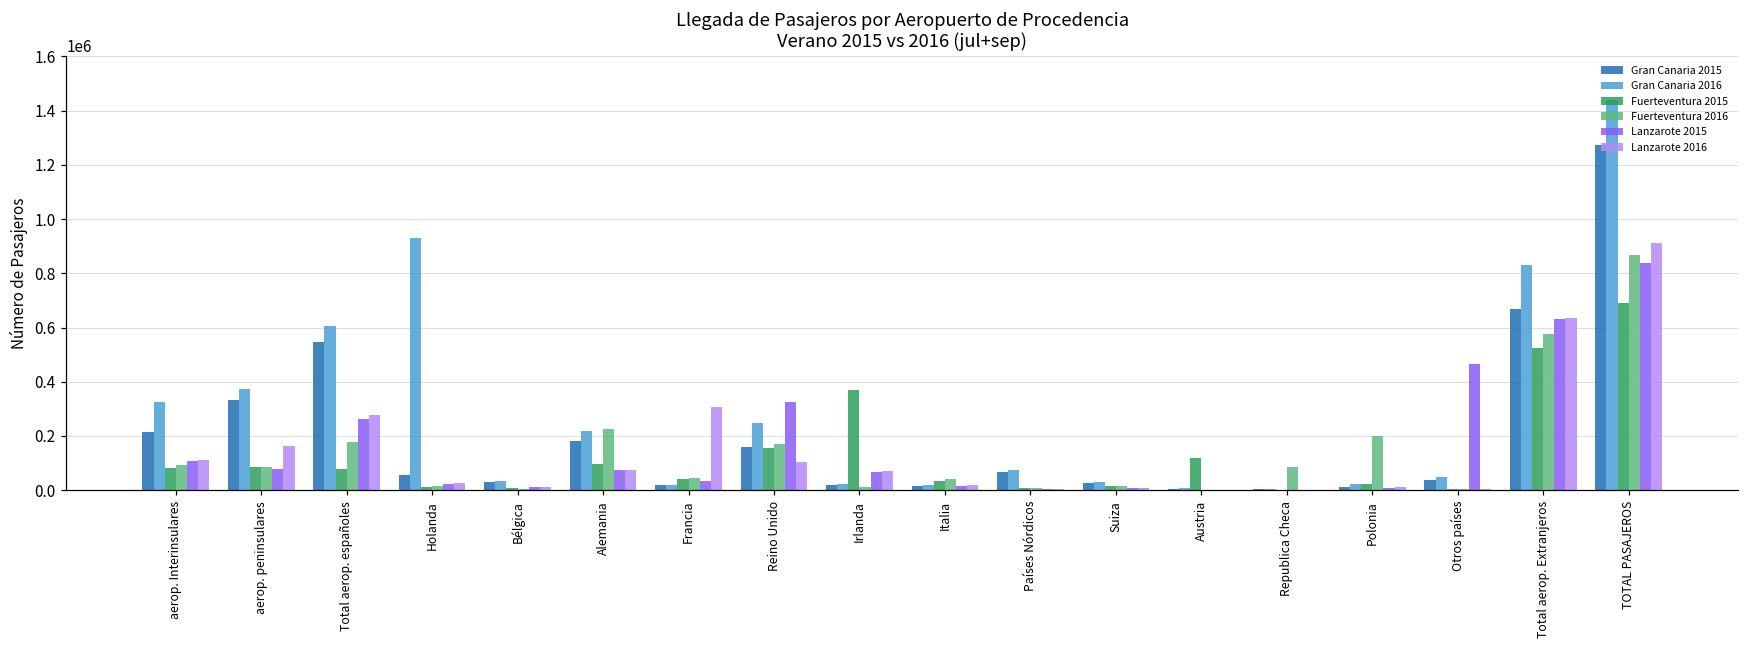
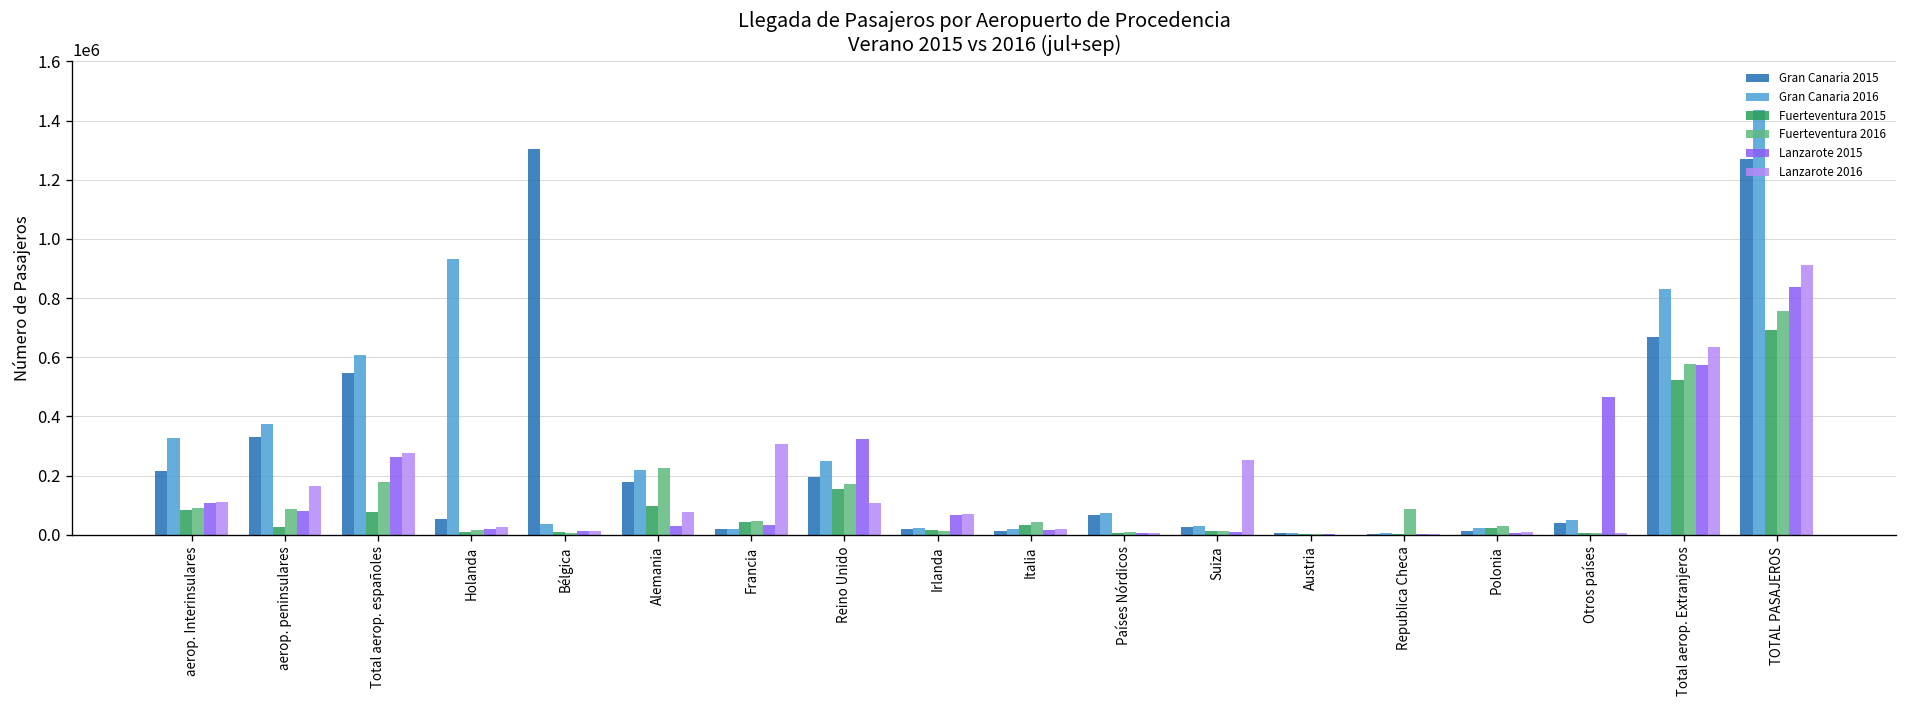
Fuerteventura 2015, aerop. peninsulares: 80000 -> 30000
Gran Canaria 2015, Bélgica: 30000 -> 1300000
Lanzarote 2015, Alemania: 70000 -> 30000
Gran Canaria 2015, Reino Unido: 160000 -> 190000
Fuerteventura 2015, Irlanda: 370000 -> 20000
Lanzarote 2016, Suiza: 10000 -> 250000
Fuerteventura 2015, Austria: 120000 -> 0
Fuerteventura 2016, Polonia: 200000 -> 30000
Lanzarote 2015, Total aerop. Extranjeros: 630000 -> 570000
Fuerteventura 2016, TOTAL PASAJEROS: 870000 -> 760000
